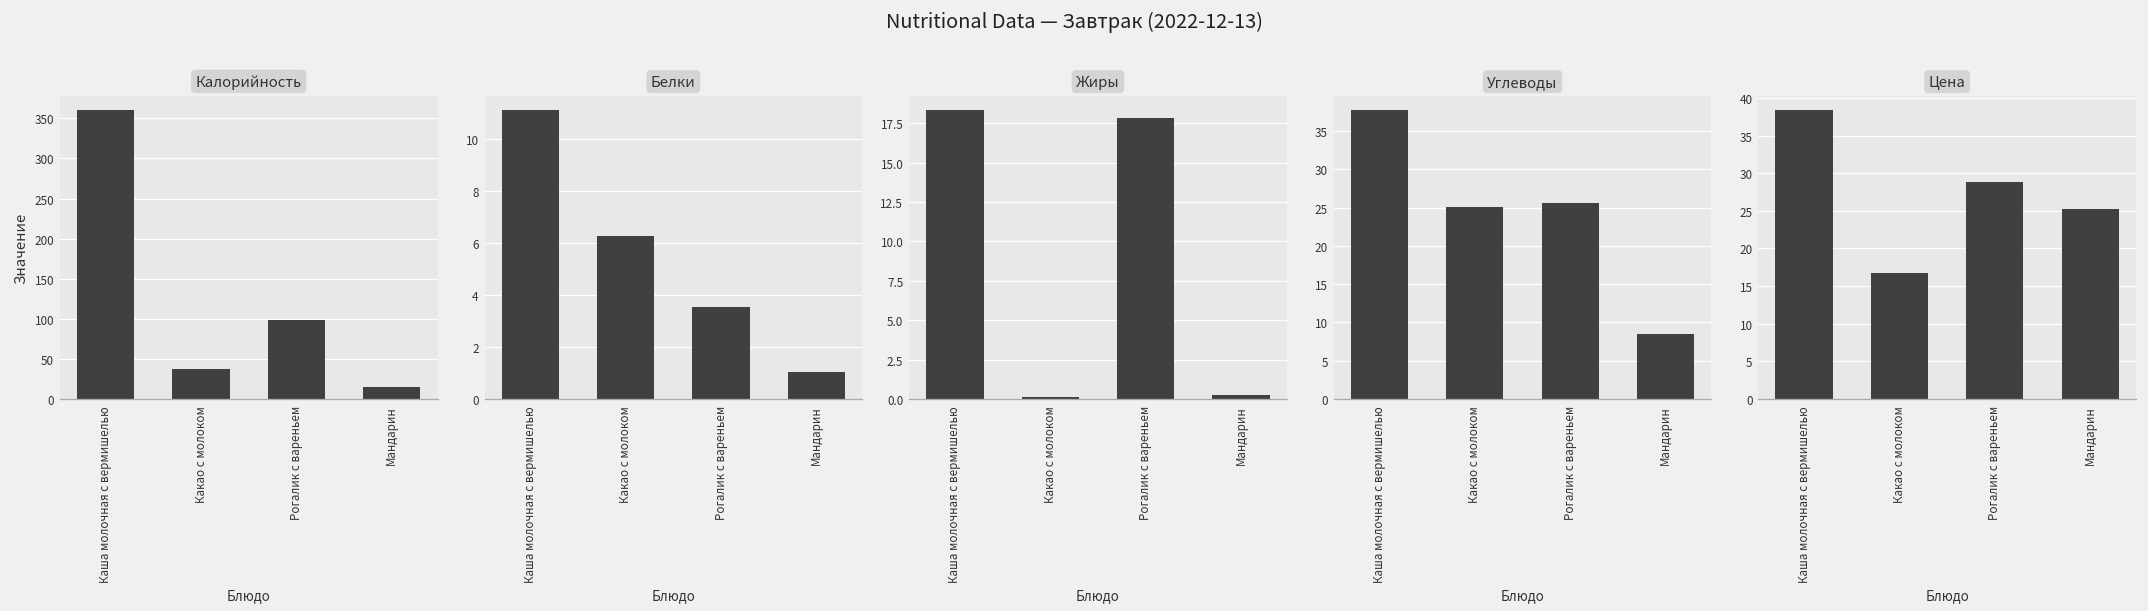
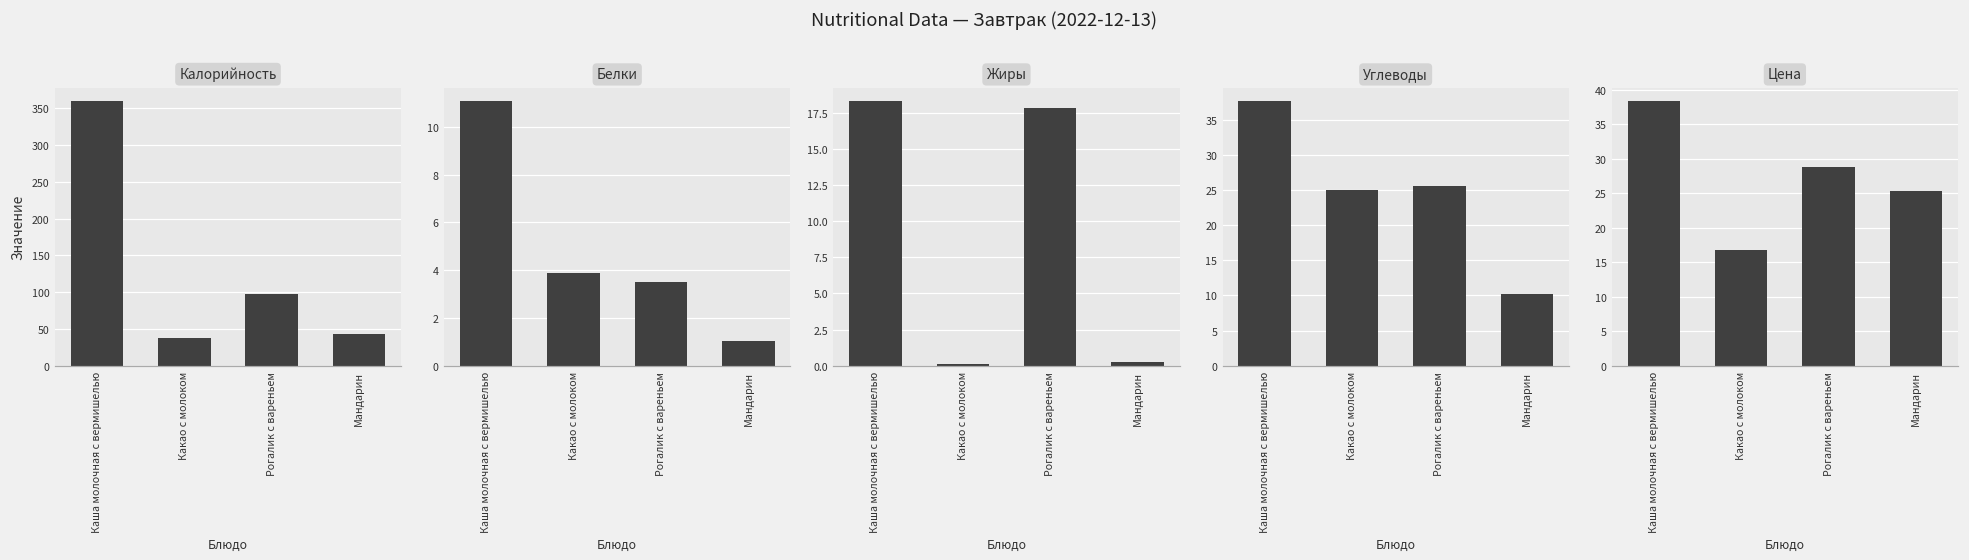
Калорийность, Мандарин: 10 -> 40
Белки, Какао с молоком: 6.3 -> 3.9
Углеводы, Мандарин: 8 -> 10
